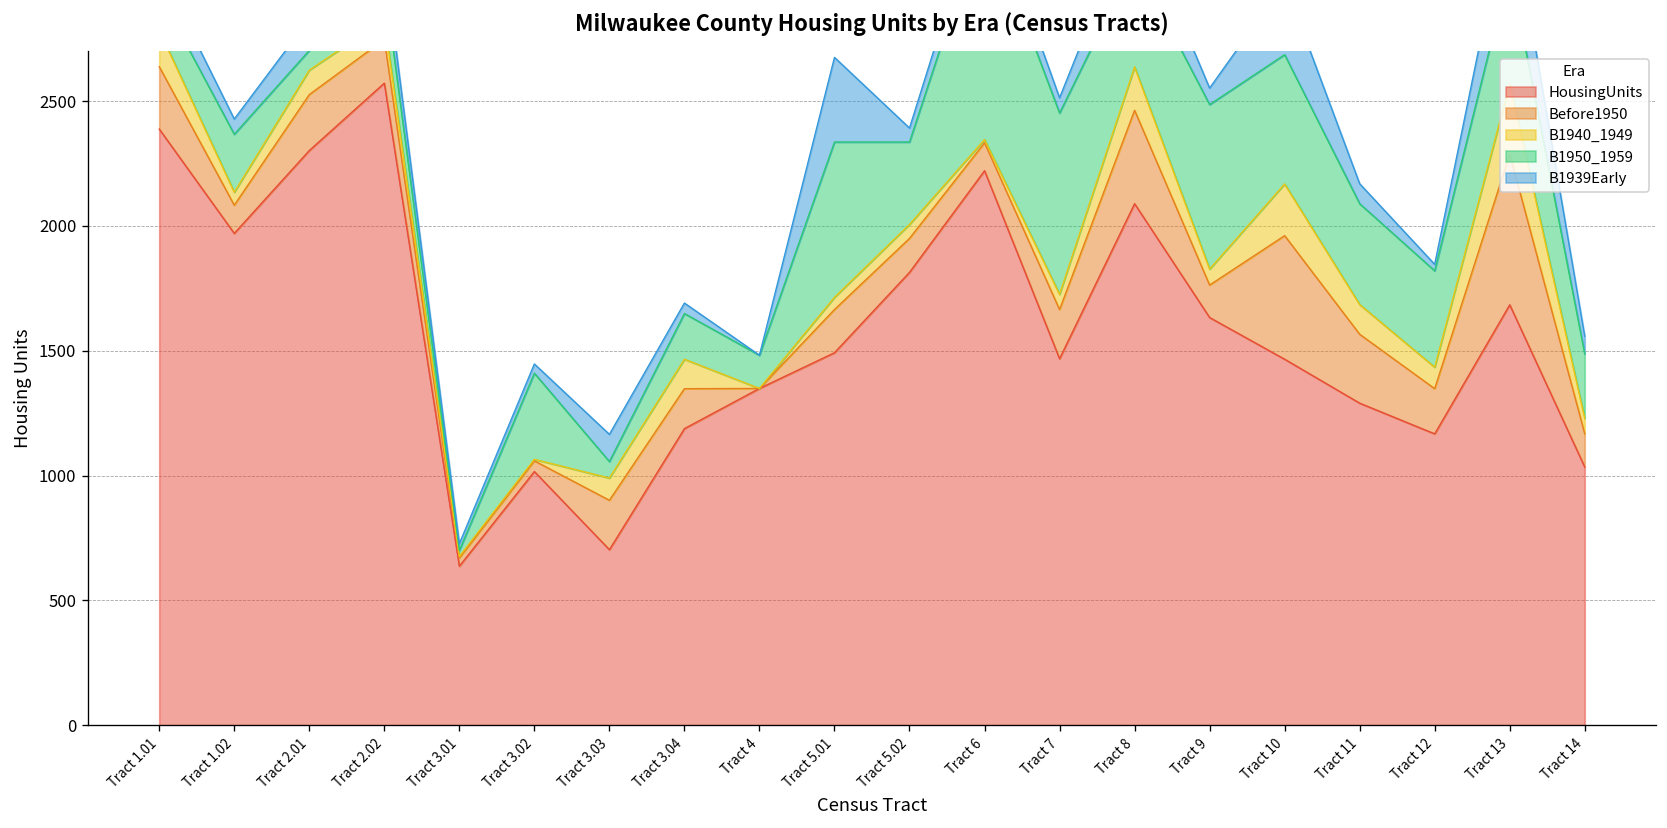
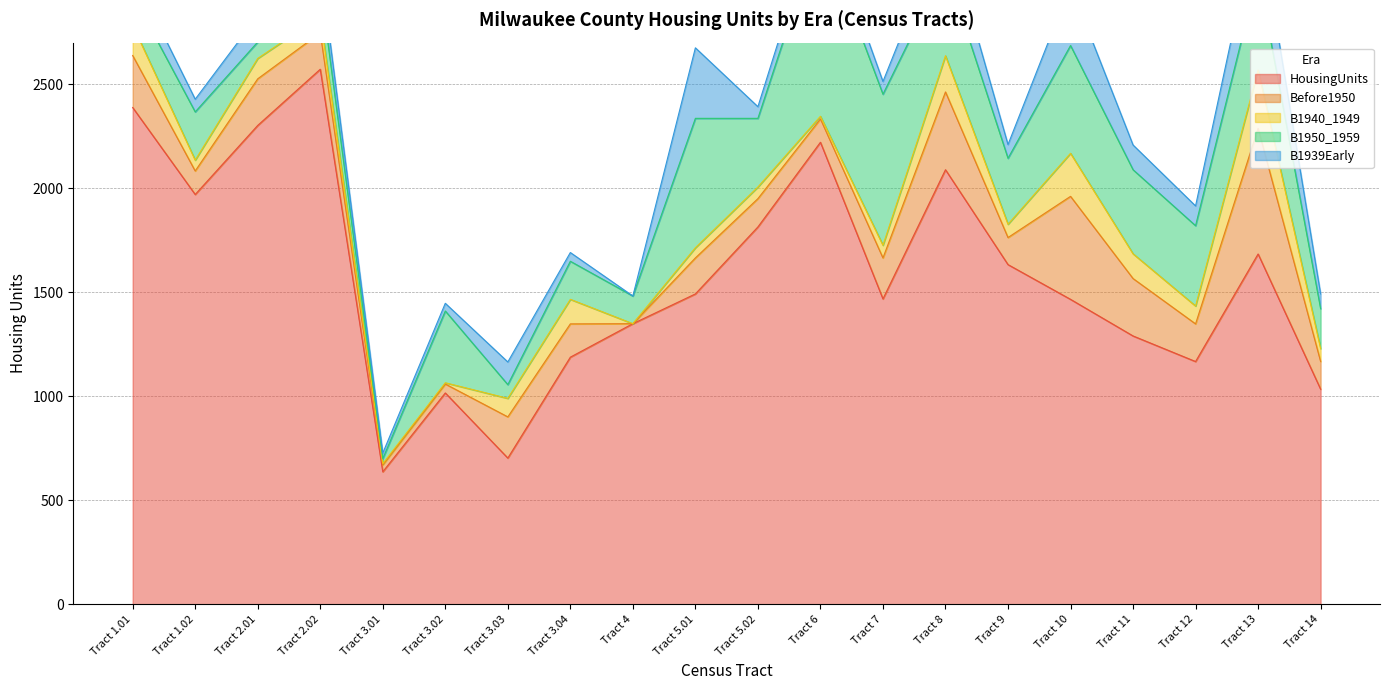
B1950_1959, Tract 9: 660 -> 320
B1939Early, Tract 11: 80 -> 120
B1939Early, Tract 12: 30 -> 100
B1950_1959, Tract 14: 260 -> 190
